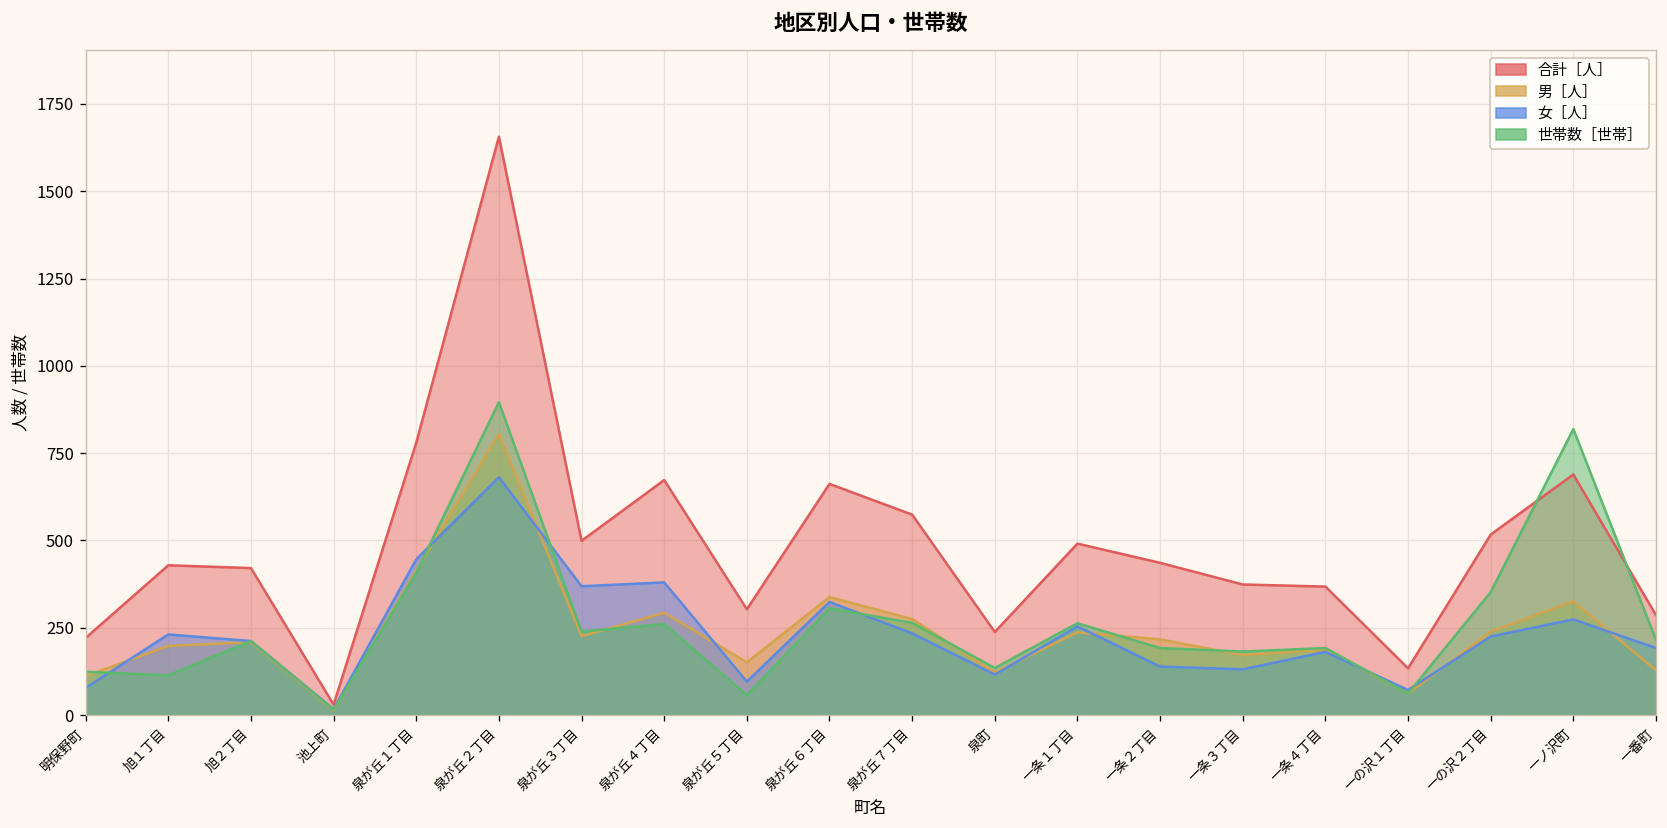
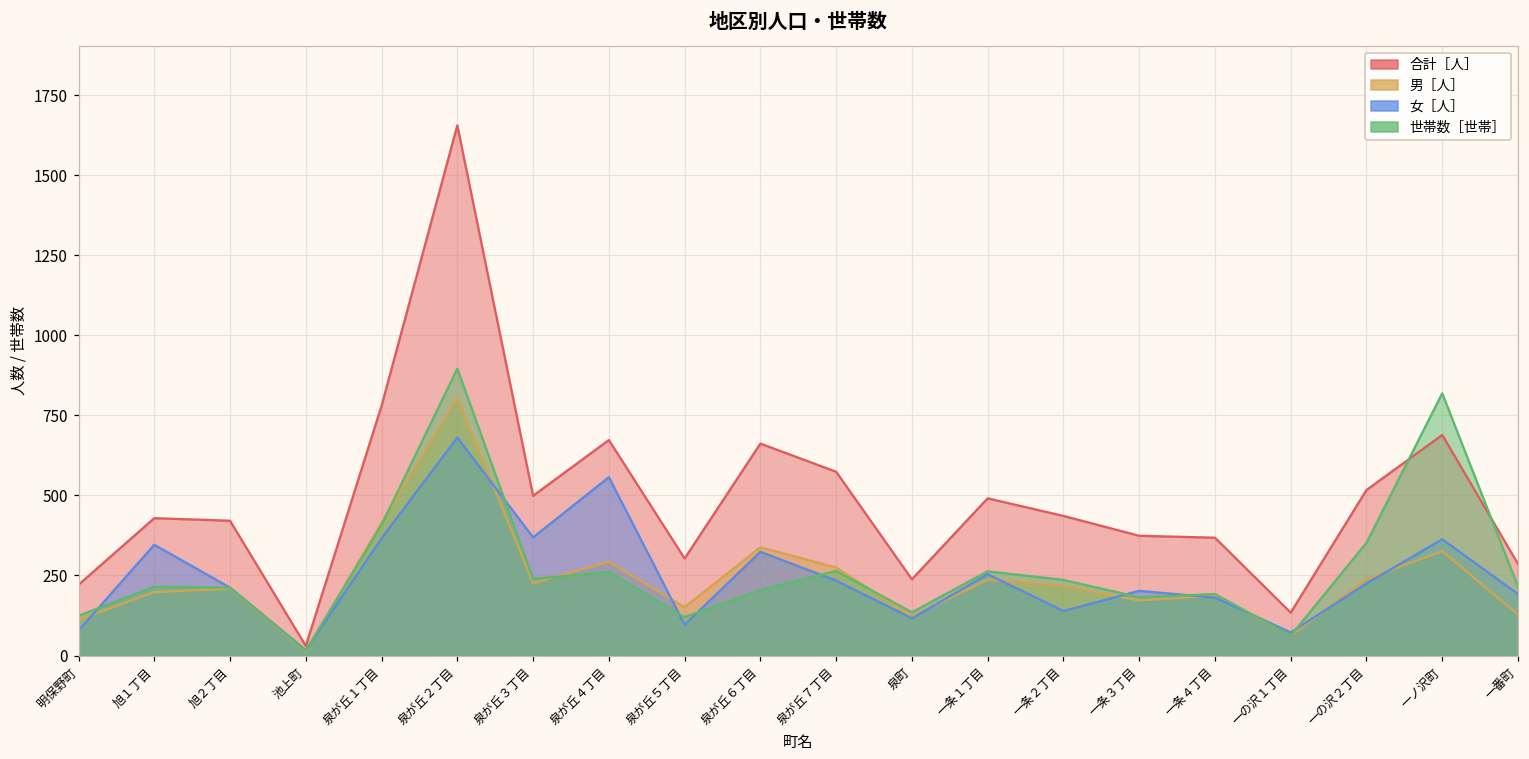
女［人］, 旭１丁目: 230 -> 350
世帯数［世帯］, 旭１丁目: 110 -> 220
女［人］, 泉が丘１丁目: 450 -> 370
女［人］, 泉が丘４丁目: 380 -> 560
世帯数［世帯］, 泉が丘５丁目: 60 -> 120
世帯数［世帯］, 泉が丘６丁目: 310 -> 210
世帯数［世帯］, 一条２丁目: 190 -> 240
女［人］, 一条３丁目: 130 -> 200
女［人］, 一ノ沢町: 270 -> 360
